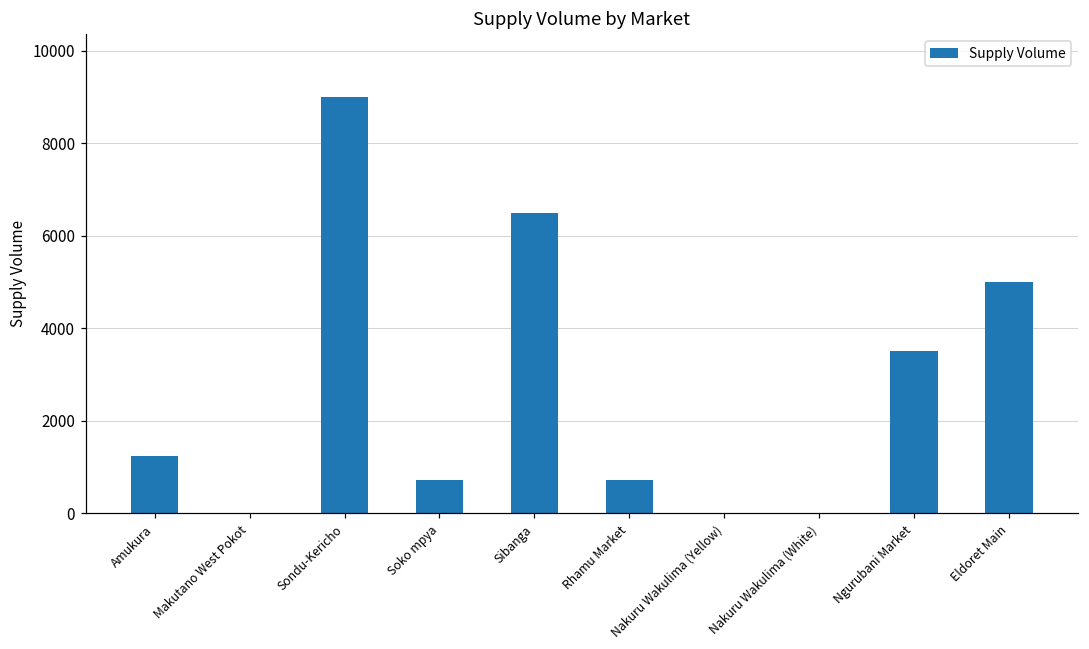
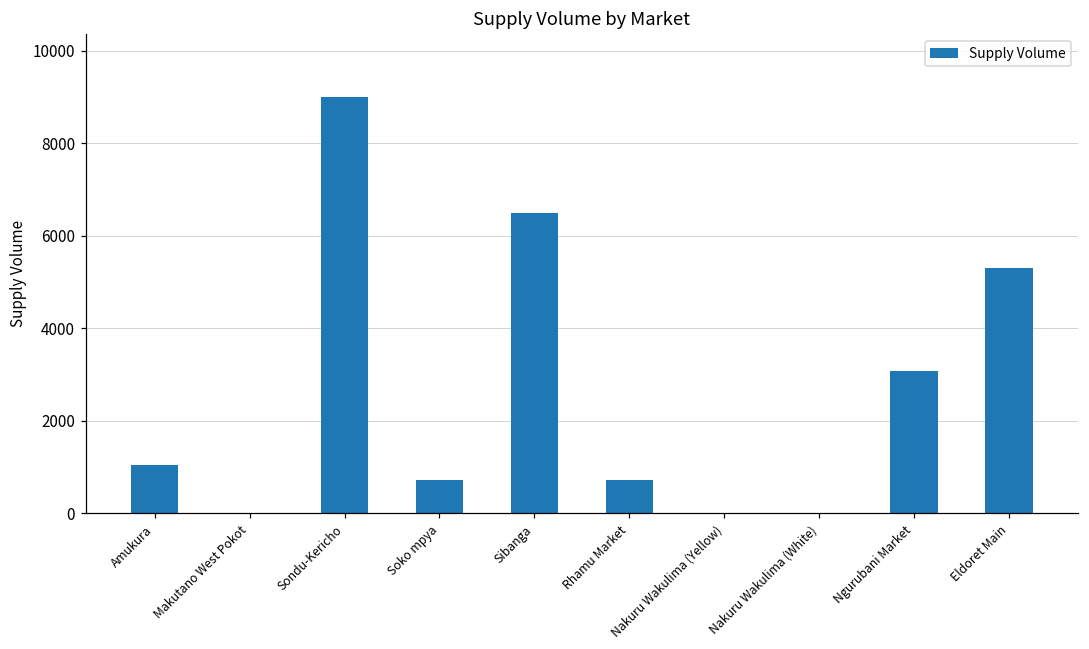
Amukura: 1200 -> 1000
Ngurubani Market: 3500 -> 3100
Eldoret Main: 5000 -> 5300
